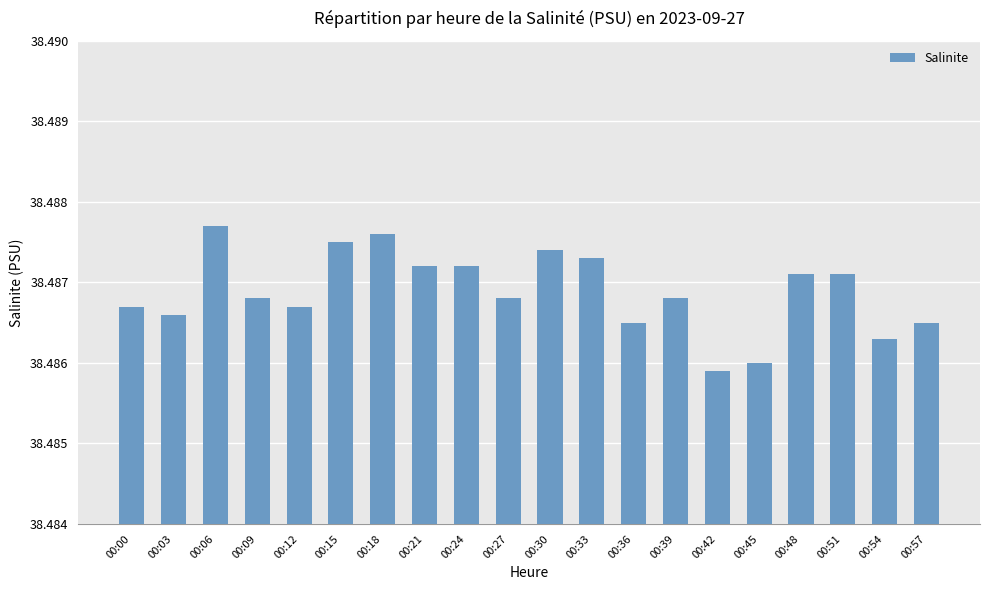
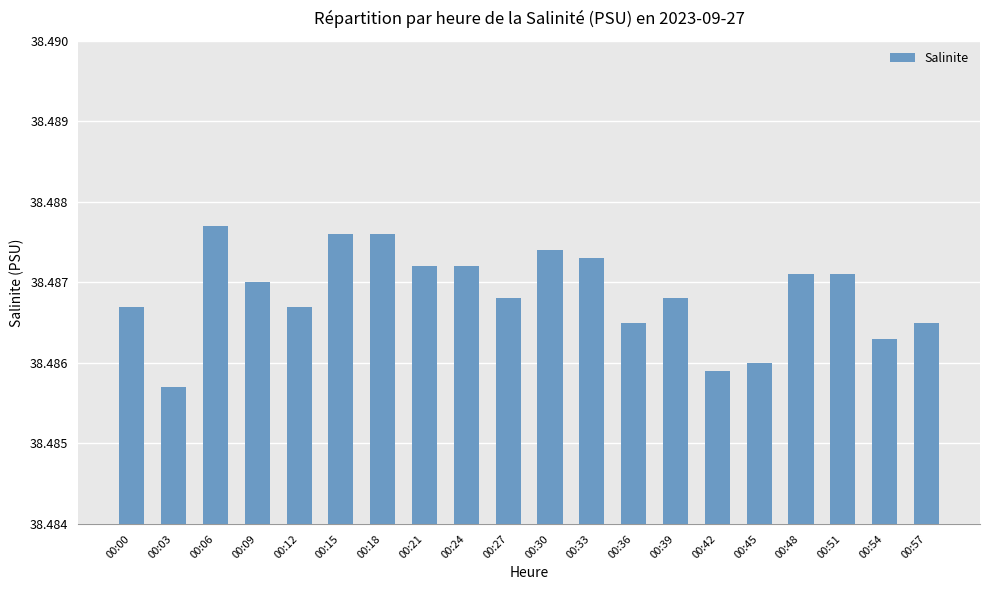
00:03: 38.4866 -> 38.4857
00:09: 38.4868 -> 38.4870
00:15: 38.4875 -> 38.4876
